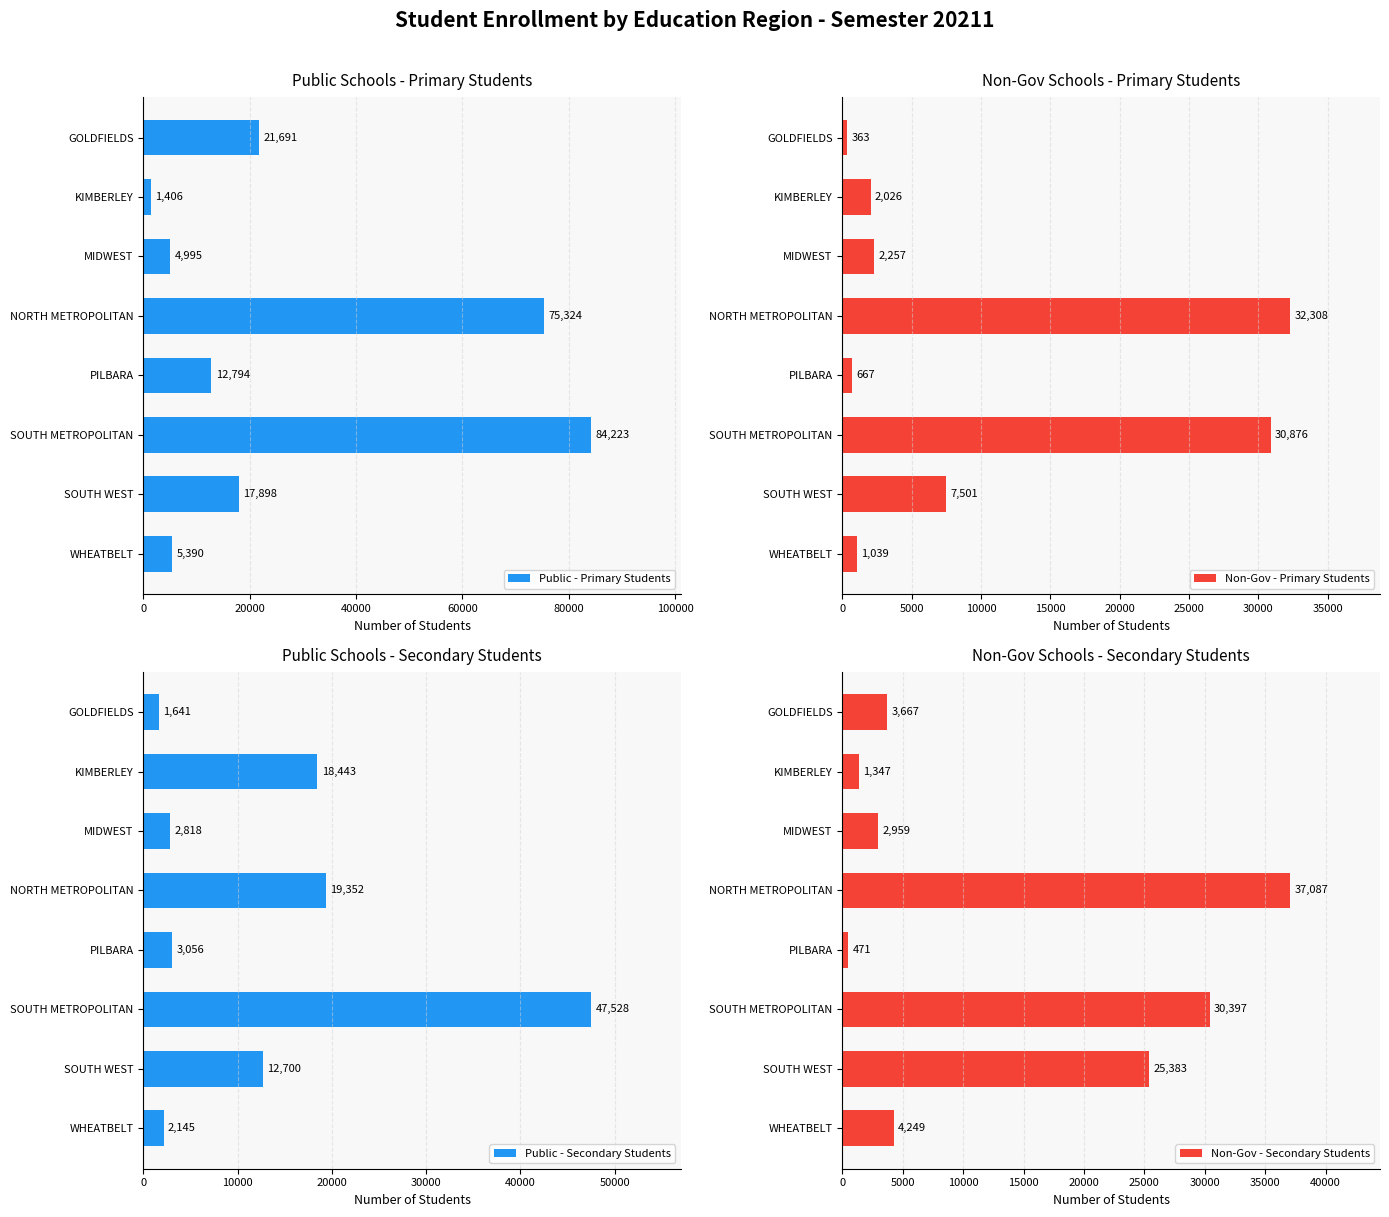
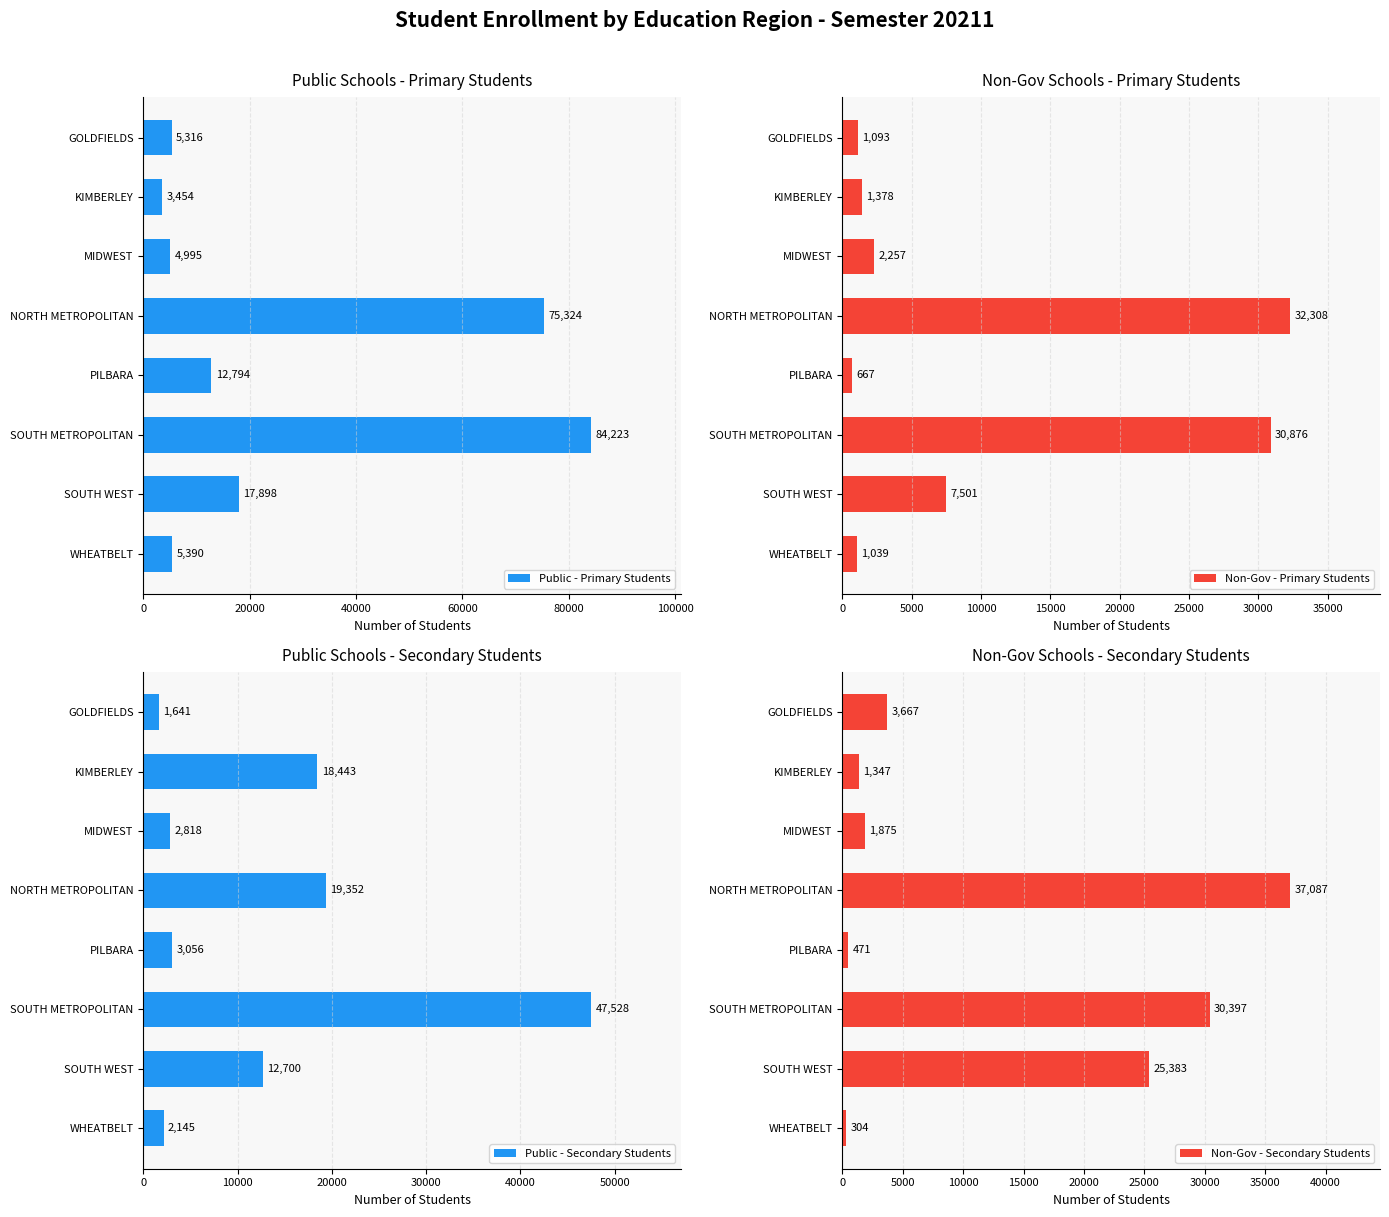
Public Schools - Primary Students, GOLDFIELDS: 21,691 -> 5,316
Public Schools - Primary Students, KIMBERLEY: 1,406 -> 3,454
Non-Gov Schools - Primary Students, GOLDFIELDS: 363 -> 1,093
Non-Gov Schools - Primary Students, KIMBERLEY: 2,026 -> 1,378
Non-Gov Schools - Secondary Students, MIDWEST: 2,959 -> 1,875
Non-Gov Schools - Secondary Students, WHEATBELT: 4,249 -> 304
